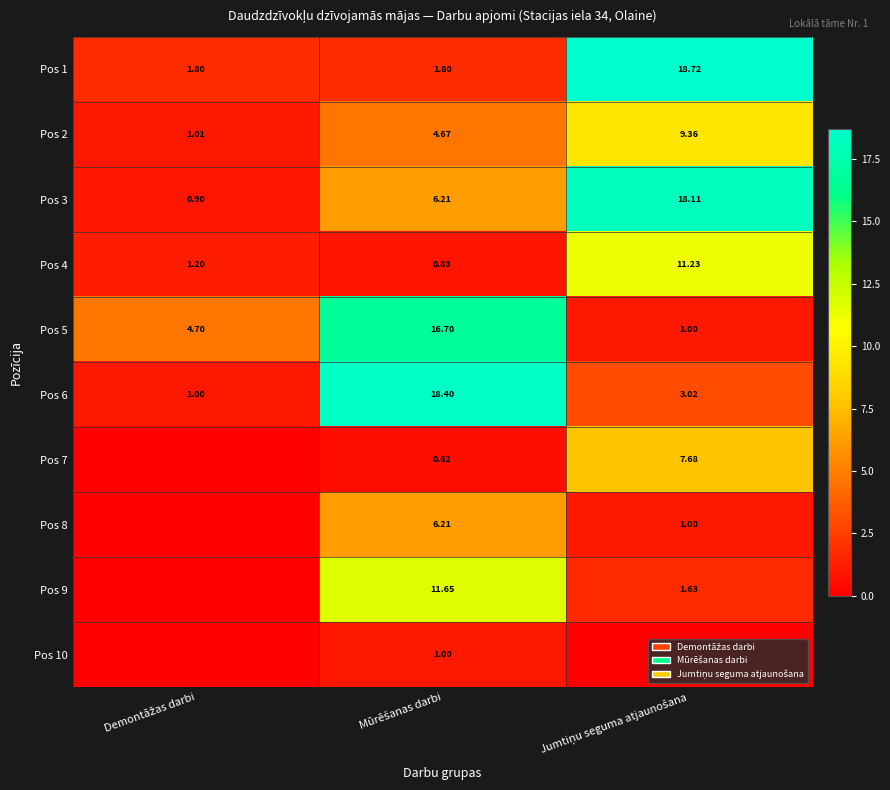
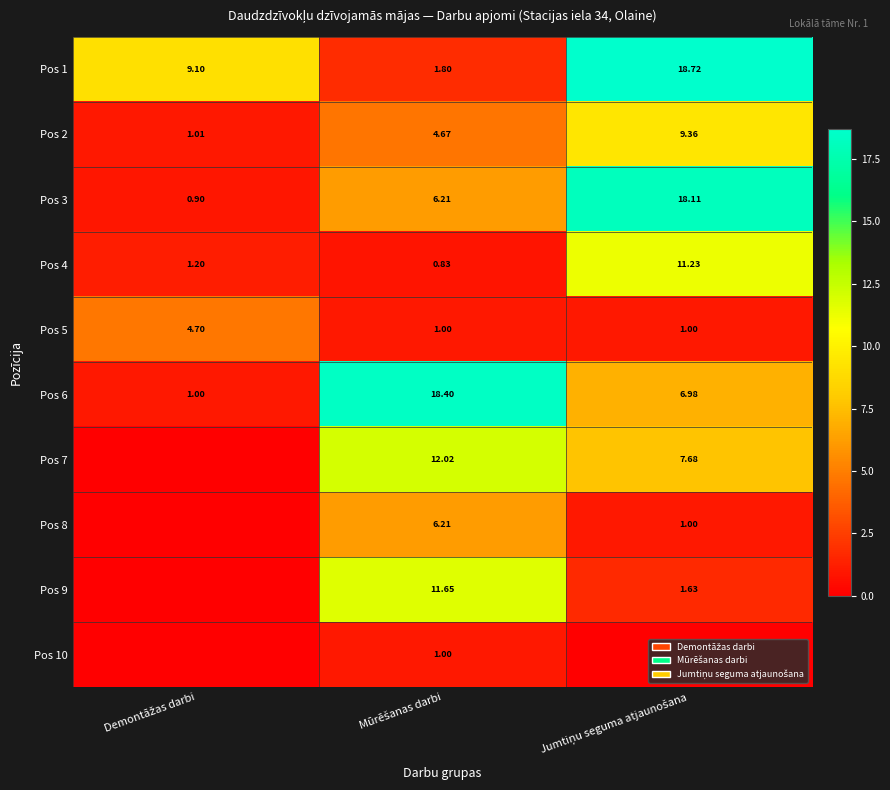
Pos 1, Demontāžas darbi: 1.80 -> 9.10
Pos 5, Mūrēšanas darbi: 16.70 -> 1.00
Pos 6, Jumtiņu seguma atjaunošana: 3.02 -> 6.98
Pos 7, Mūrēšanas darbi: 0.62 -> 12.02
